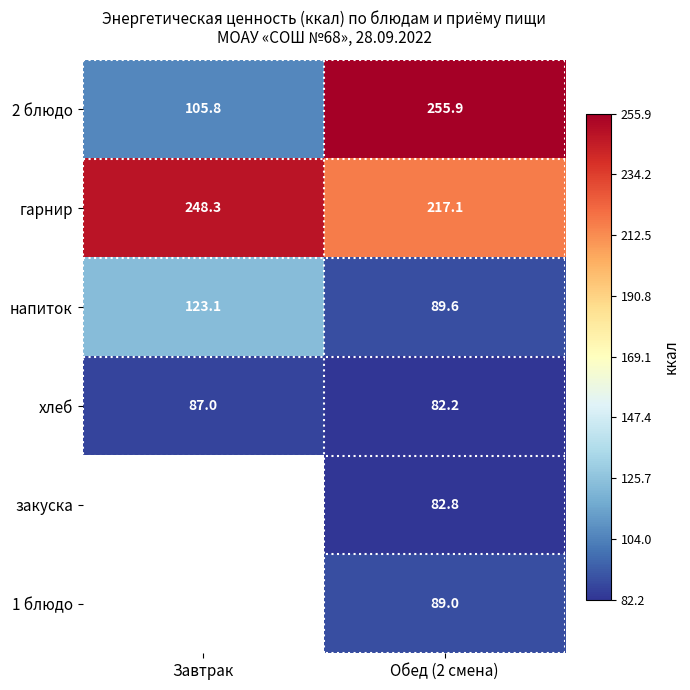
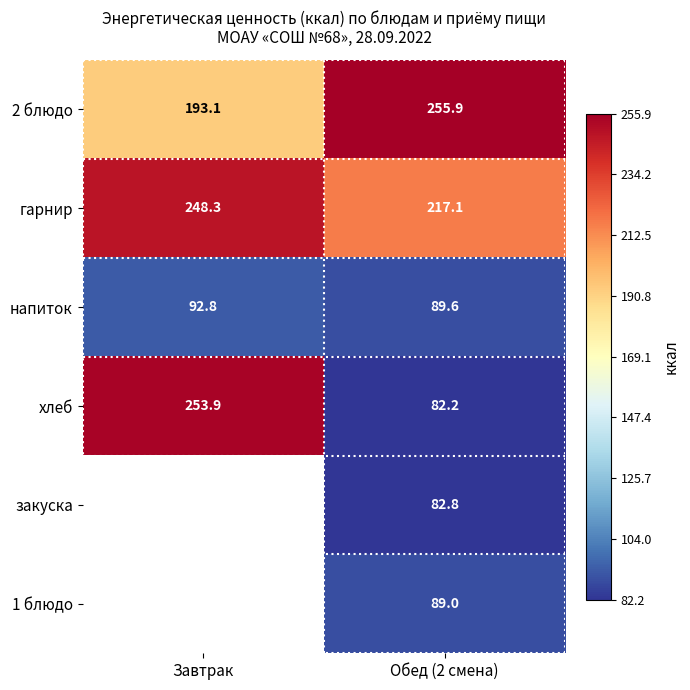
2 блюдо, Завтрак: 105.8 -> 193.1
напиток, Завтрак: 123.1 -> 92.8
хлеб, Завтрак: 87.0 -> 253.9
